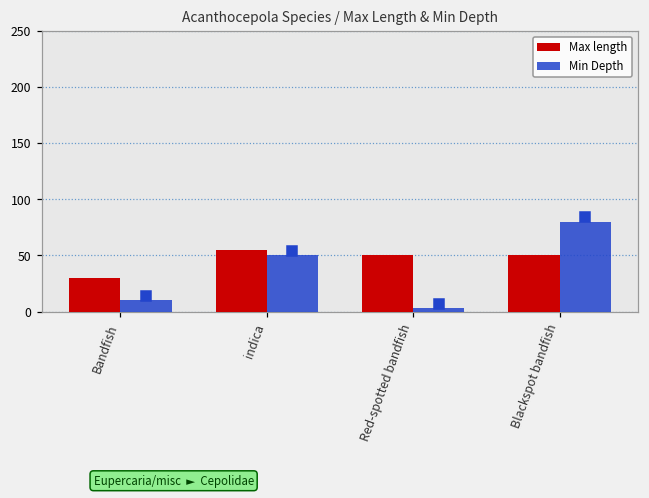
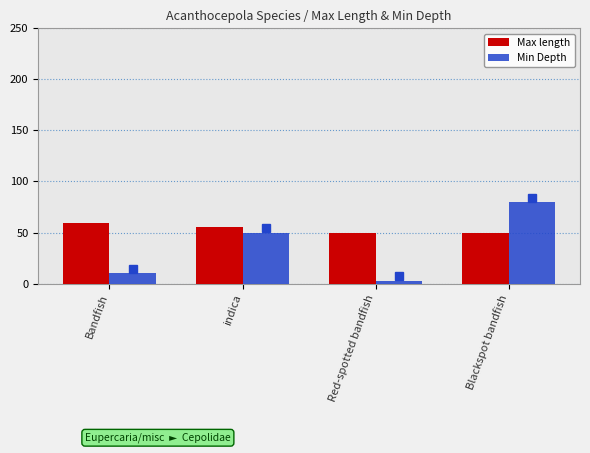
Max length, Bandfish: 30 -> 59
